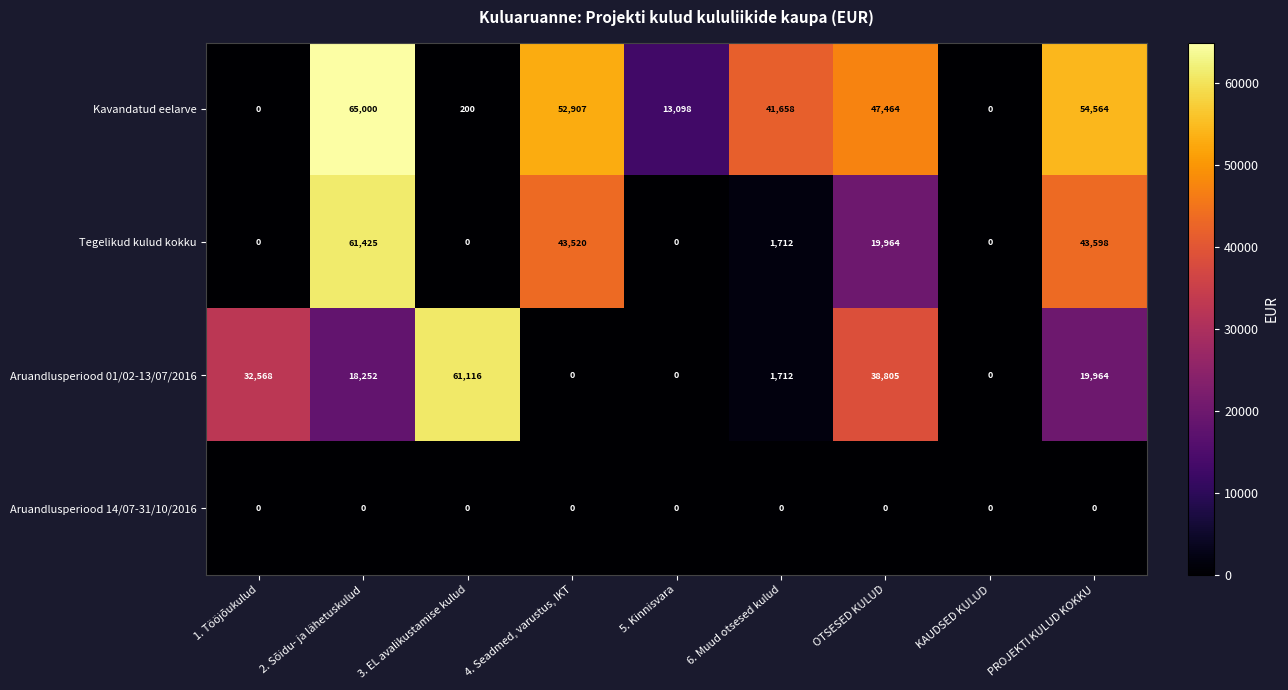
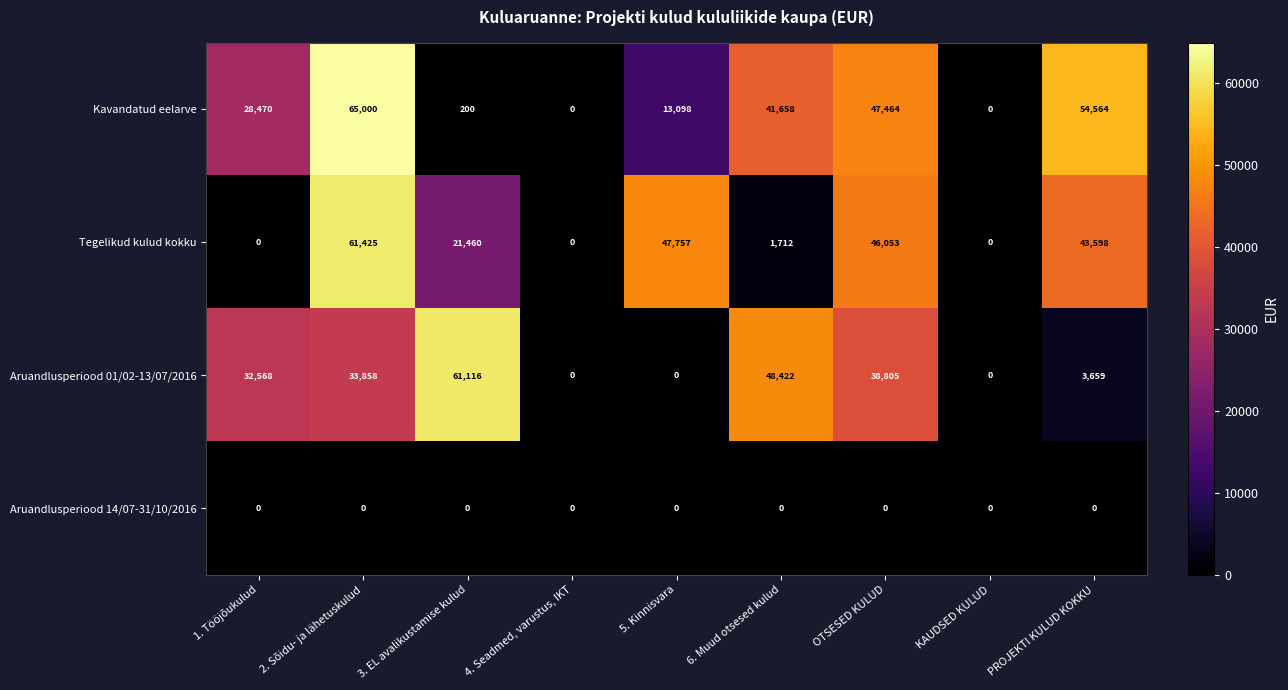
Kavandatud eelarve, 1. Tööjõukulud: 0 -> 28,470
Kavandatud eelarve, 4. Seadmed, varustus, IKT: 52,907 -> 0
Tegelikud kulud kokku, 3. EL avalikustamise kulud: 0 -> 21,460
Tegelikud kulud kokku, 4. Seadmed, varustus, IKT: 43,520 -> 0
Tegelikud kulud kokku, 5. Kinnisvara: 0 -> 47,757
Tegelikud kulud kokku, OTSESED KULUD: 19,964 -> 46,053
Aruandlusperiood 01/02-13/07/2016, 2. Sõidu- ja lähetuskulud: 18,252 -> 33,858
Aruandlusperiood 01/02-13/07/2016, 6. Muud otsesed kulud: 1,712 -> 48,422
Aruandlusperiood 01/02-13/07/2016, PROJEKTI KULUD KOKKU: 19,964 -> 3,659
